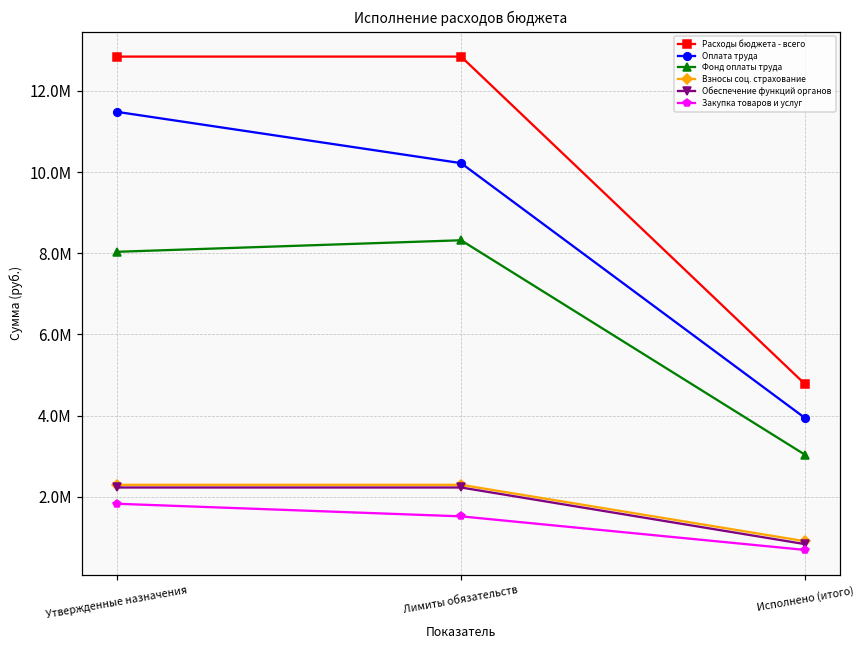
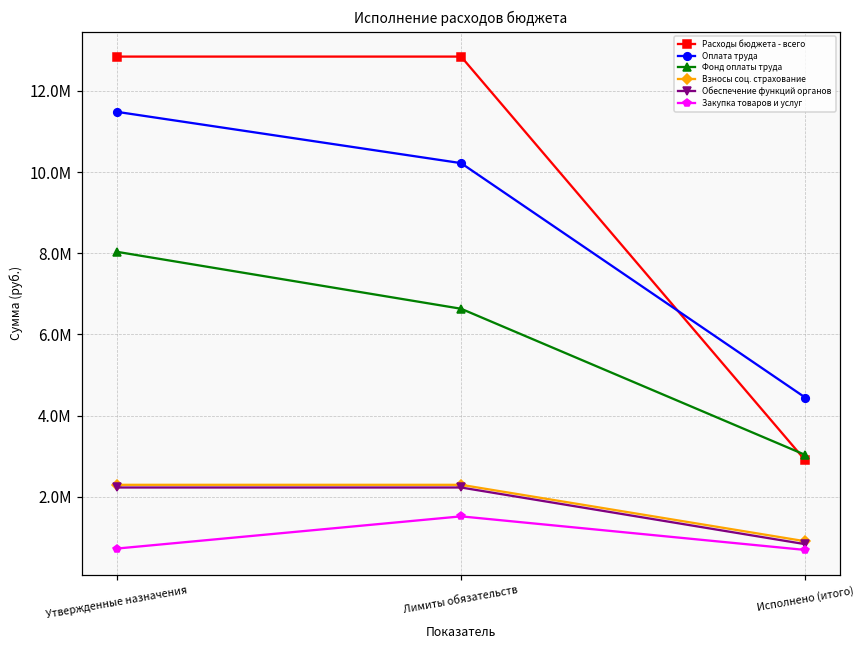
Закупка товаров и услуг, Утвержденные назначения: 1800000 -> 700000
Фонд оплаты труда, Лимиты обязательств: 8300000 -> 6600000
Расходы бюджета - всего, Исполнено (итого): 4800000 -> 2900000
Оплата труда, Исполнено (итого): 3900000 -> 4400000
